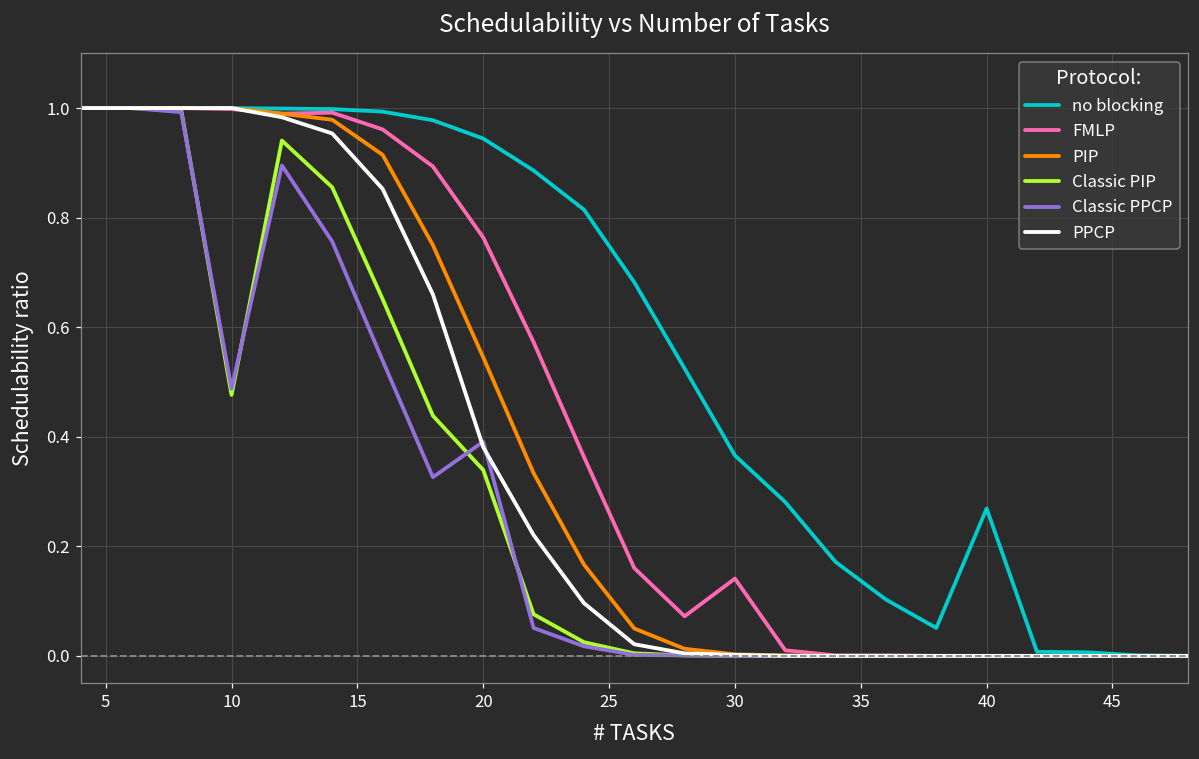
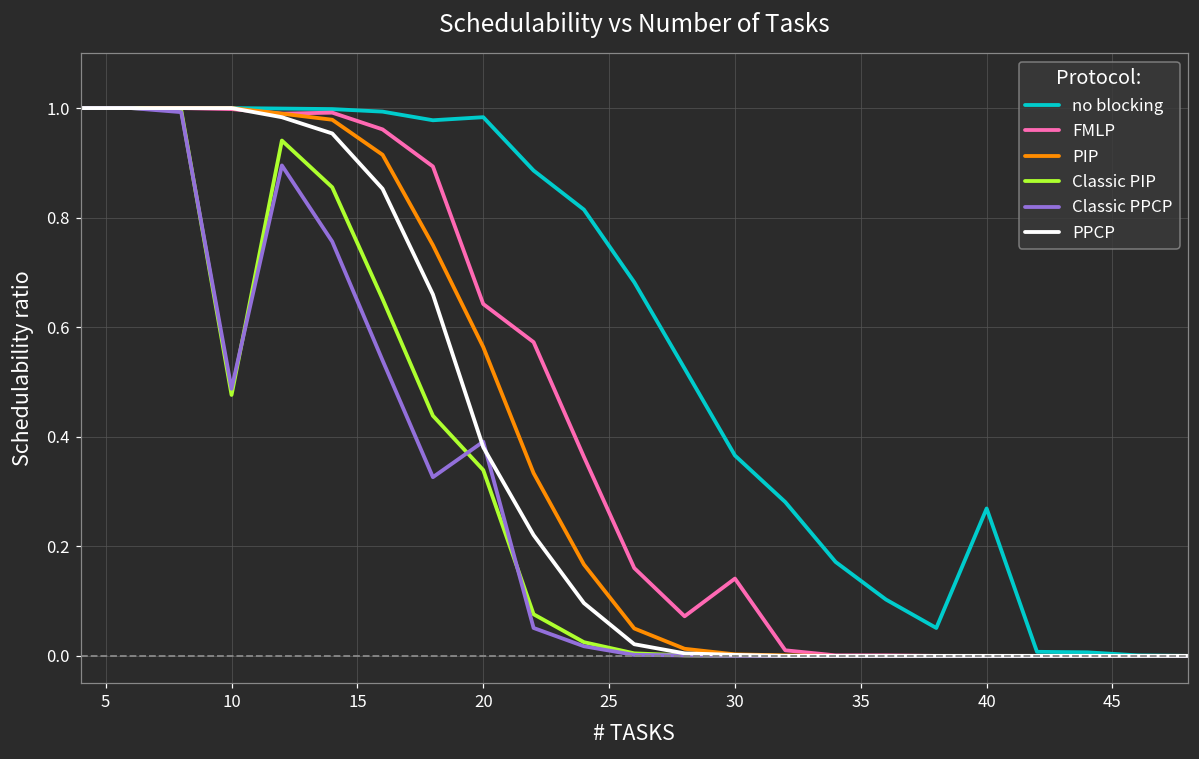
no blocking, 20: 0.94 -> 0.98
FMLP, 20: 0.76 -> 0.64
PIP, 20: 0.54 -> 0.56
